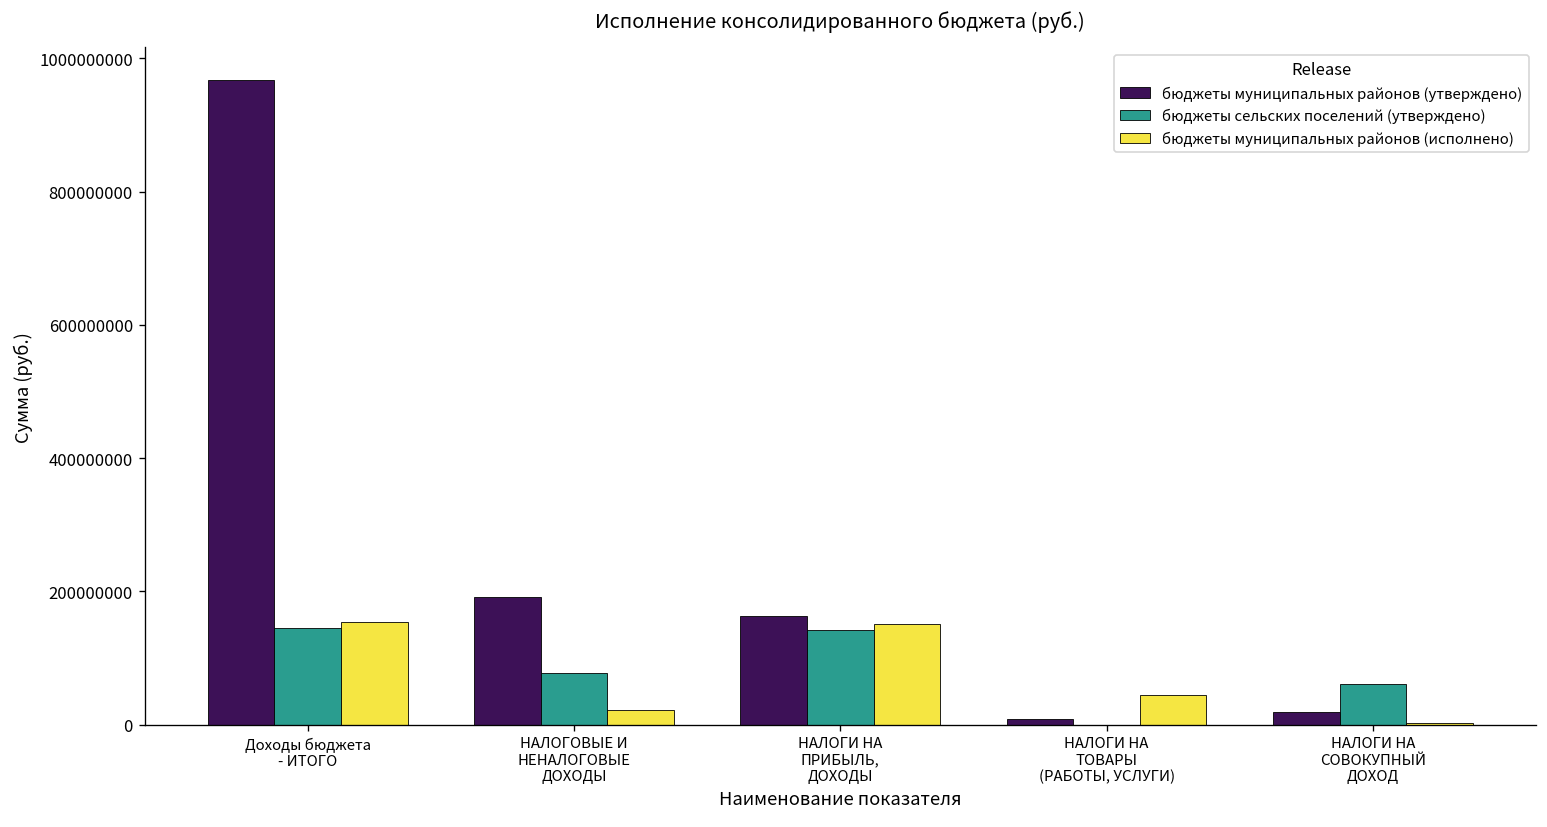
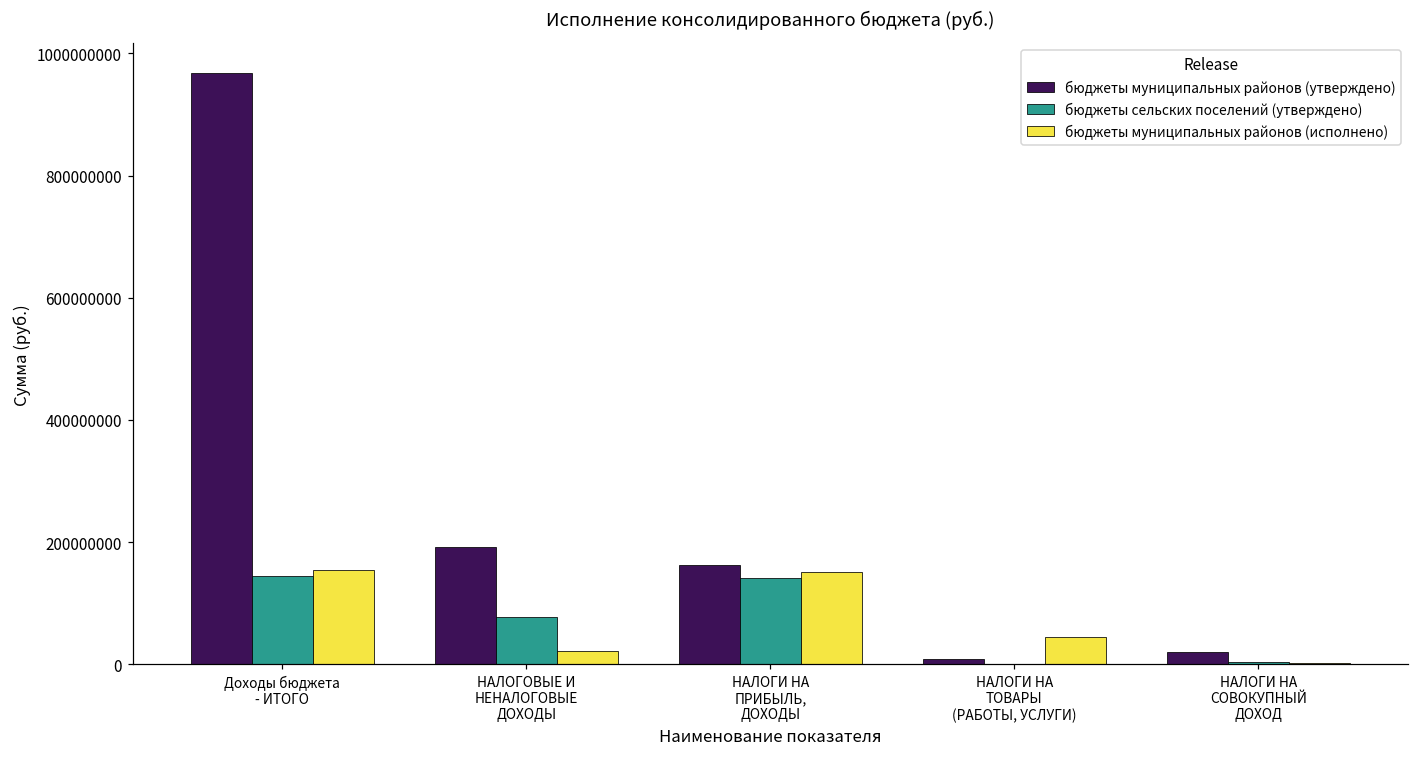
бюджеты сельских поселений (утверждено), НАЛОГИ НА СОВОКУПНЫЙ ДОХОД: 60000000 -> 0
